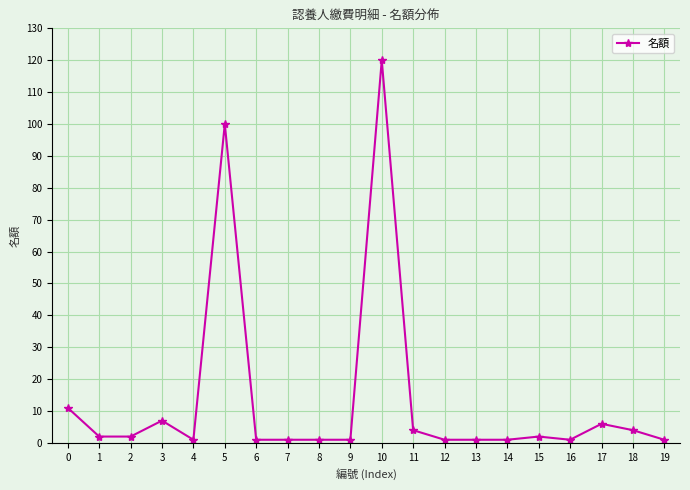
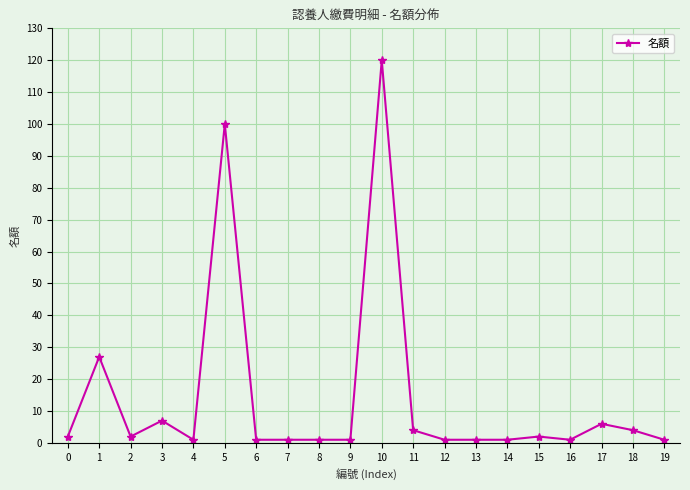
0: 11 -> 2
1: 2 -> 27
